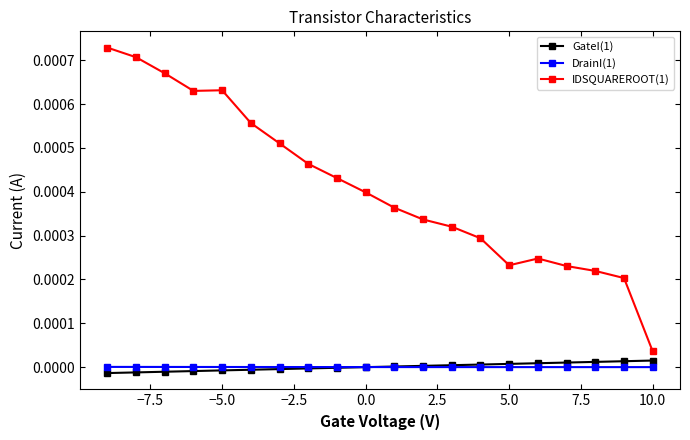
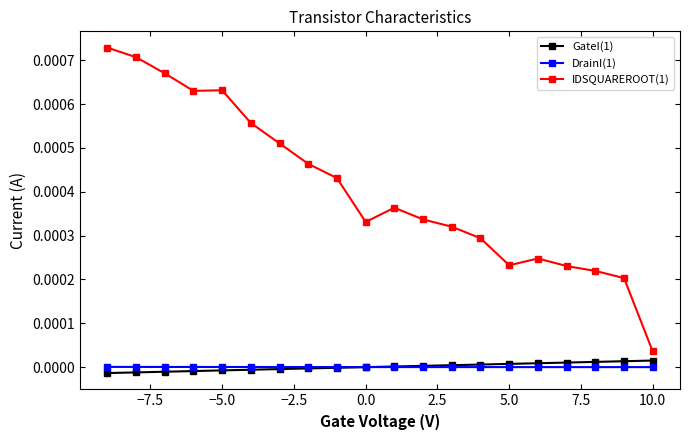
IDSQUAREROOT(1), 0.0: 0.00040 -> 0.00033
